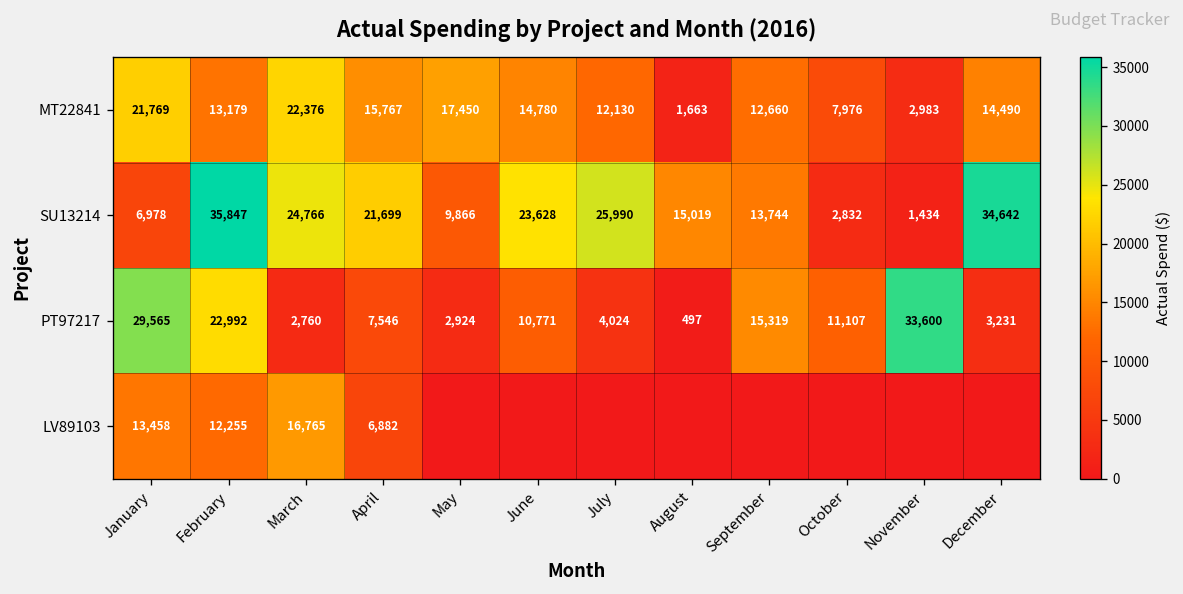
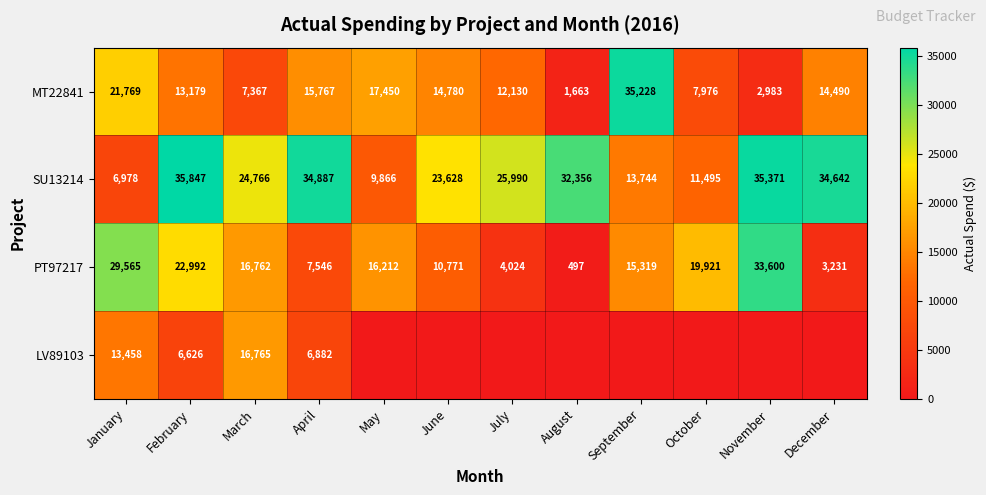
MT22841, March: 22,376 -> 7,367
MT22841, September: 12,660 -> 35,228
SU13214, April: 21,699 -> 34,887
SU13214, August: 15,019 -> 32,356
SU13214, October: 2,832 -> 11,495
SU13214, November: 1,434 -> 35,371
PT97217, March: 2,760 -> 16,762
PT97217, May: 2,924 -> 16,212
PT97217, October: 11,107 -> 19,921
LV89103, February: 12,255 -> 6,626
